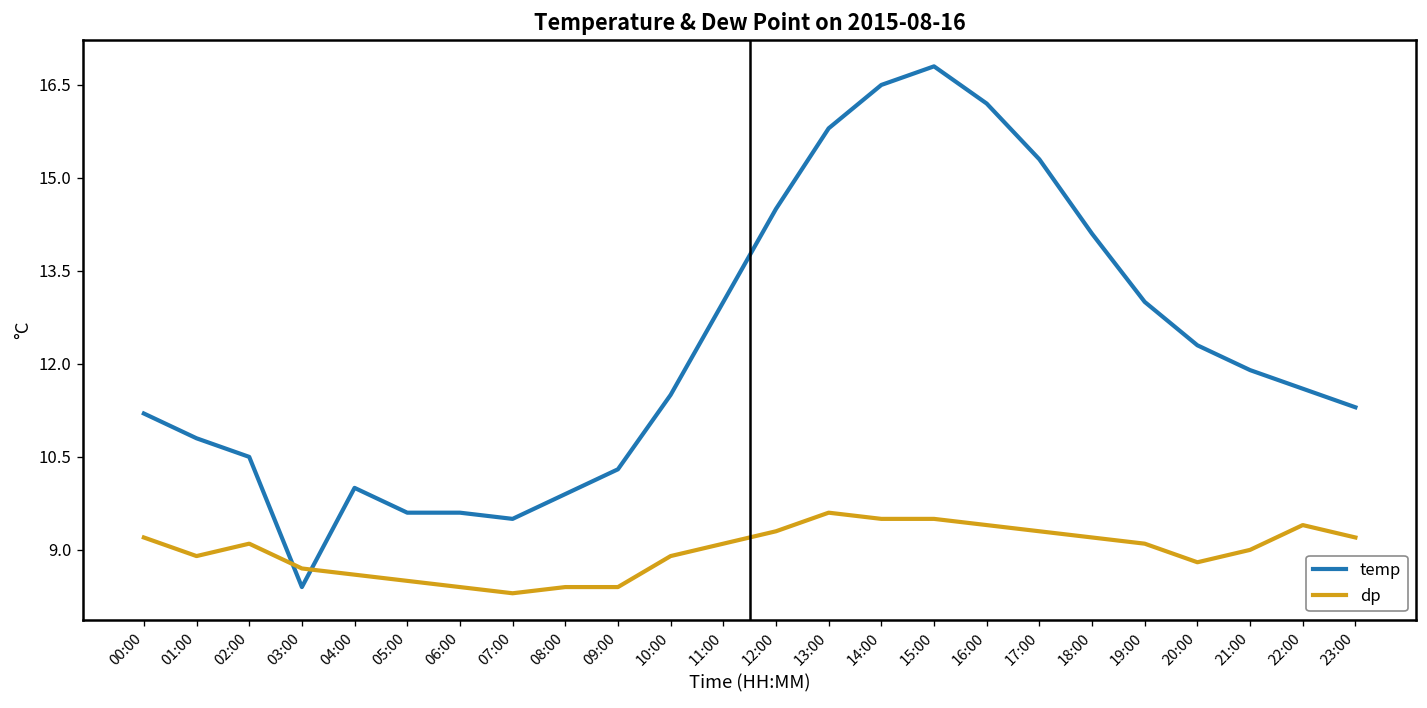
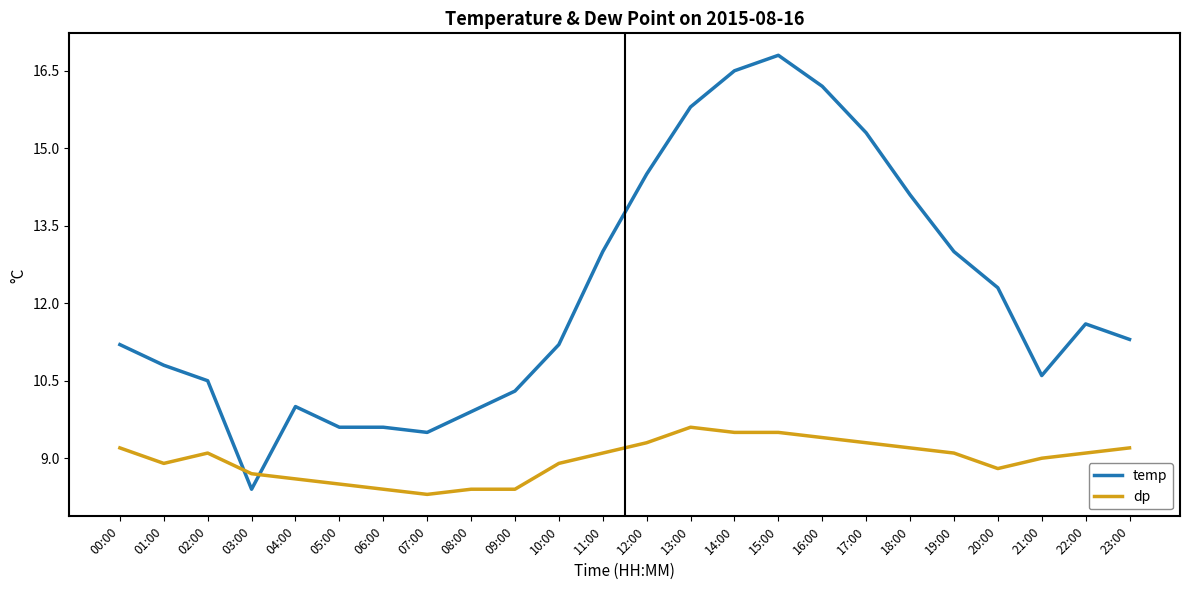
temp, 10:00: 11.5 -> 11.2
temp, 21:00: 11.9 -> 10.6
dp, 22:00: 9.4 -> 9.1
